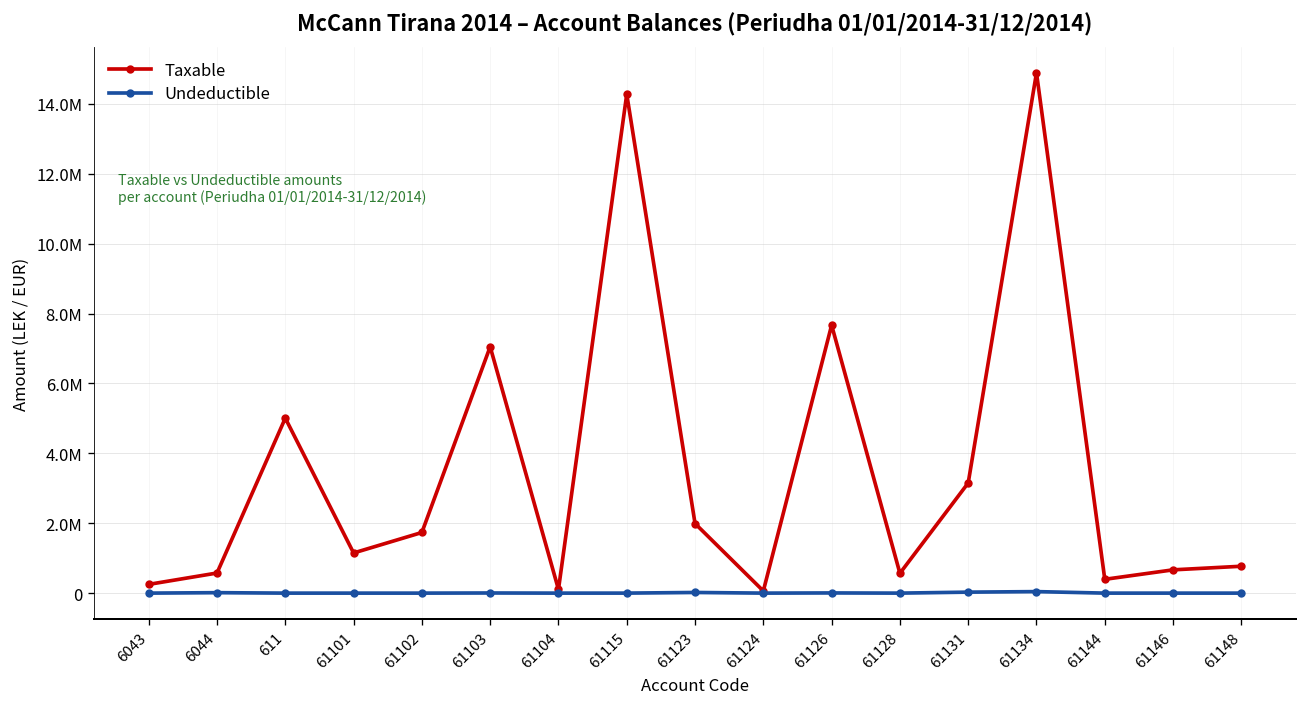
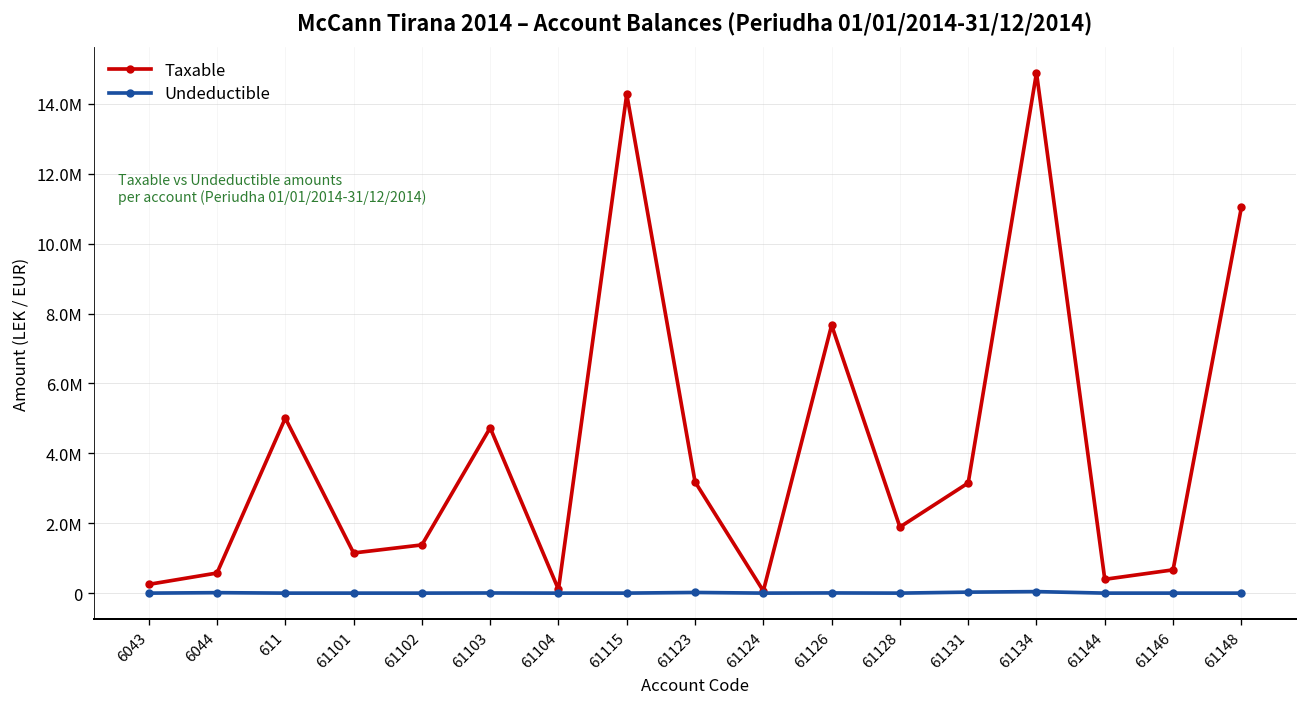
Taxable, 61102: 1700000 -> 1400000
Taxable, 61103: 7100000 -> 4700000
Taxable, 61123: 2000000 -> 3200000
Taxable, 61128: 600000 -> 1900000
Taxable, 61148: 800000 -> 11000000
